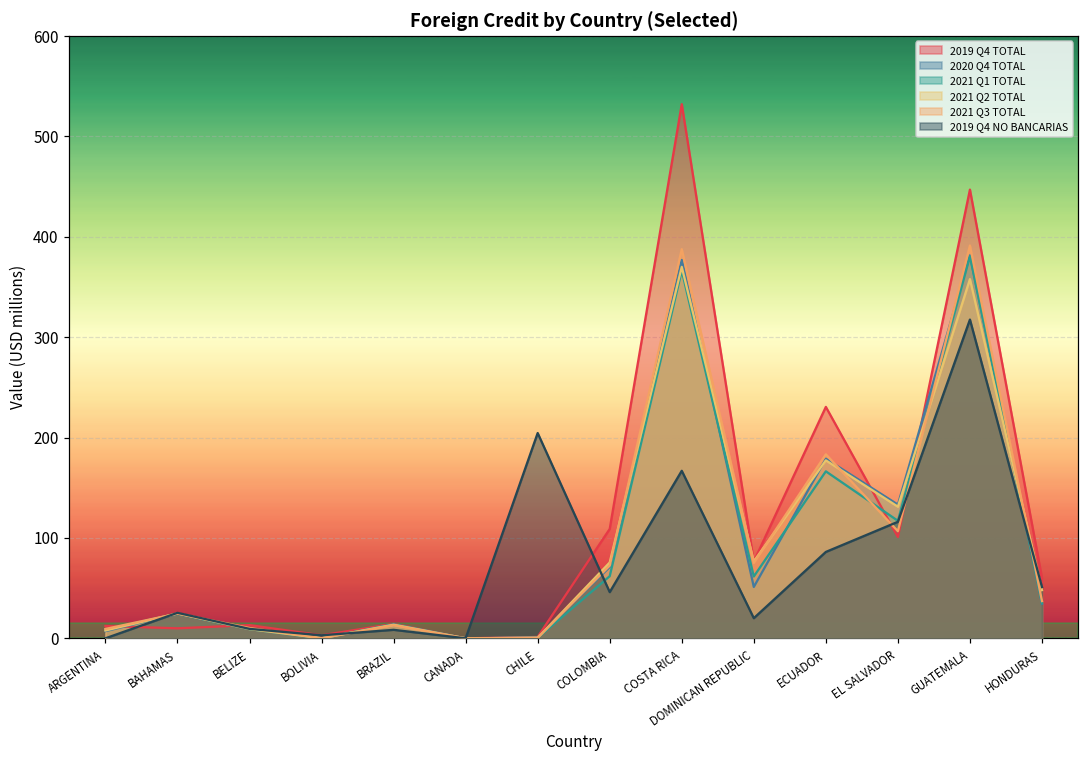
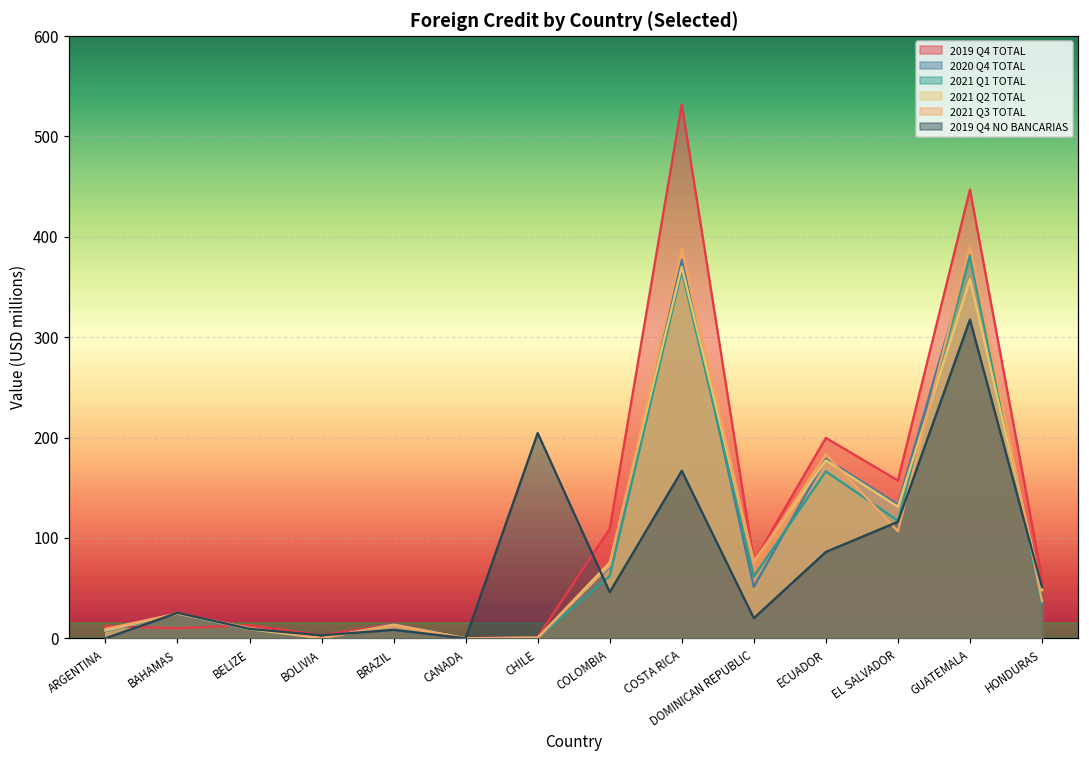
2019 Q4 TOTAL, ECUADOR: 230 -> 200
2019 Q4 TOTAL, EL SALVADOR: 100 -> 160
